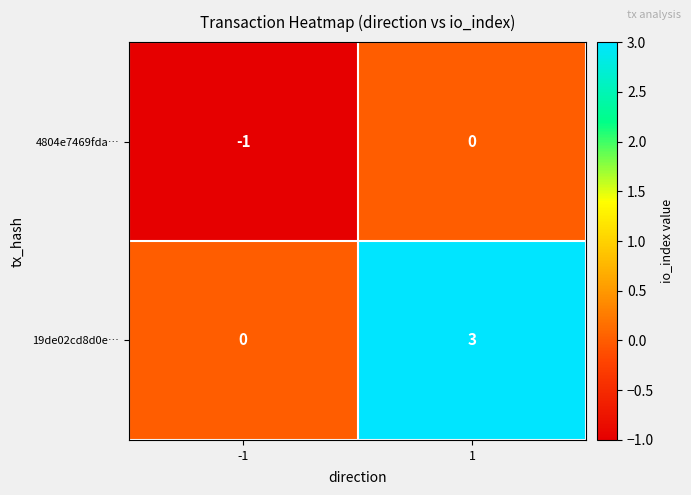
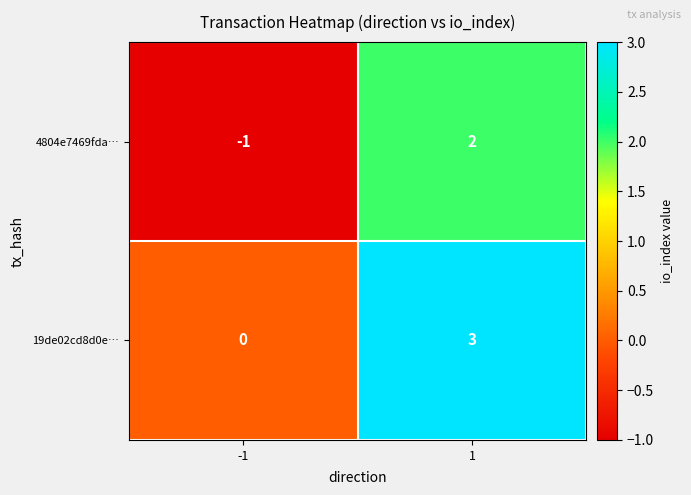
4804e7469fda…, 1: 0 -> 2
